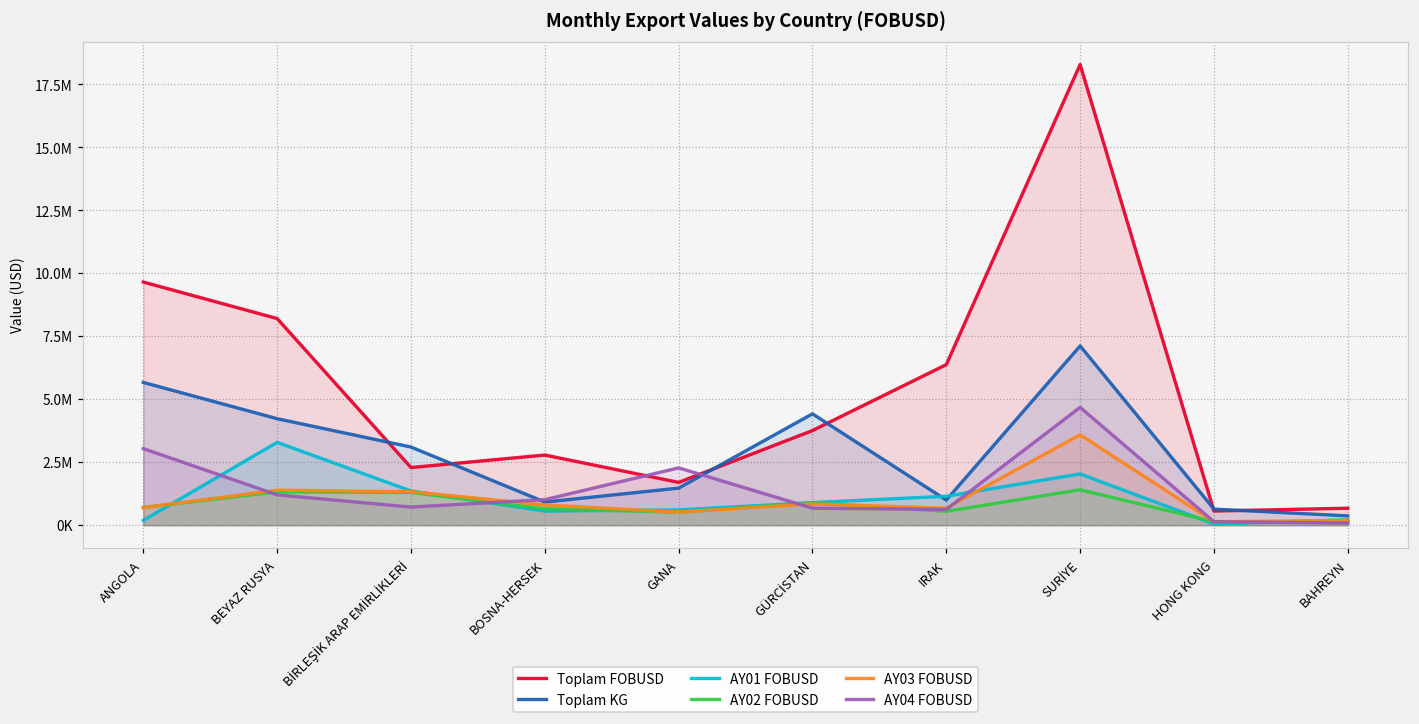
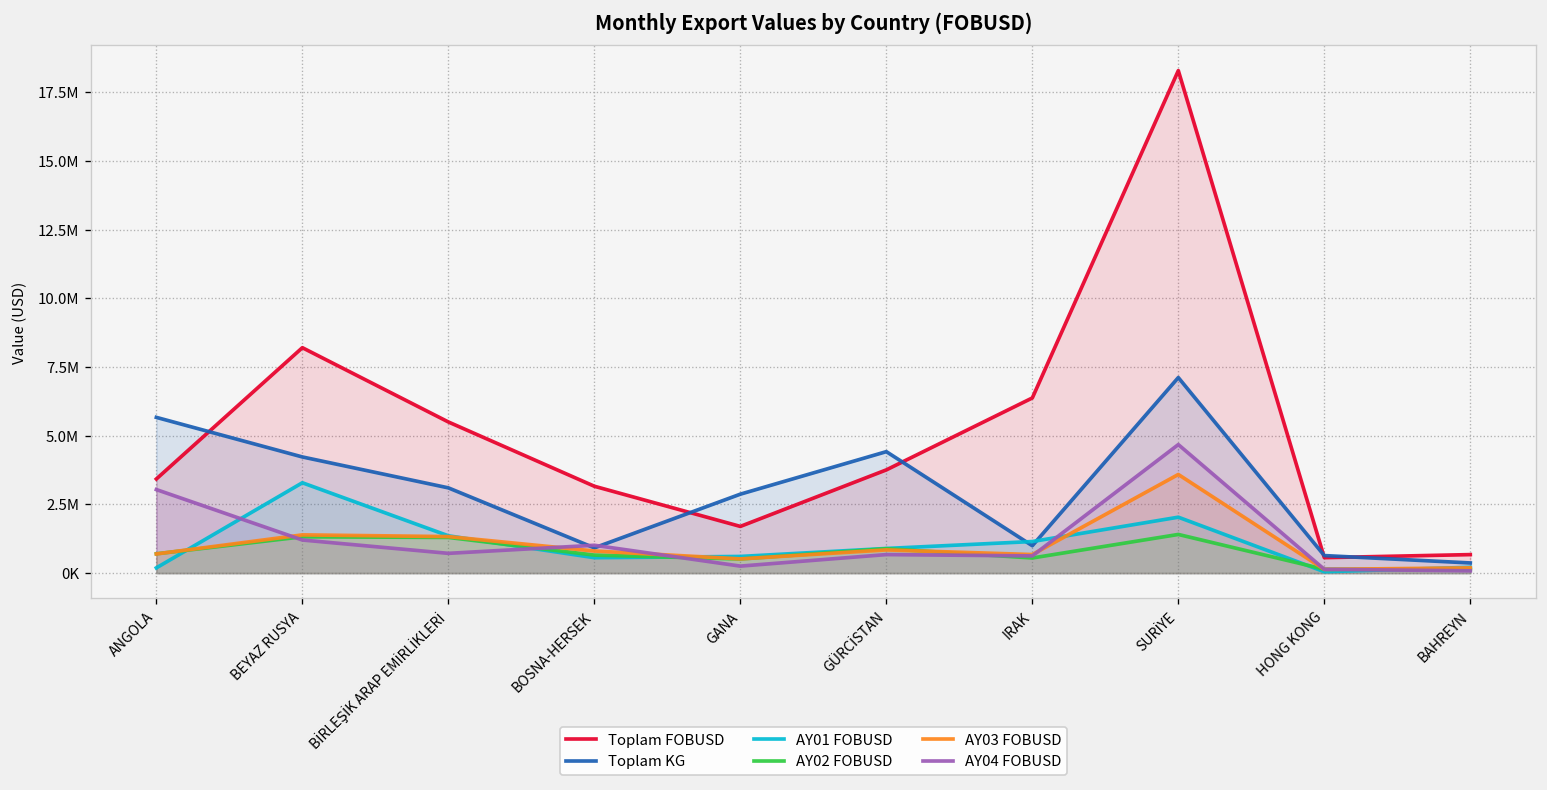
Toplam FOBUSD, ANGOLA: 9700000 -> 3400000
Toplam FOBUSD, BİRLEŞİK ARAP EMİRLİKLERİ: 2300000 -> 5500000
Toplam FOBUSD, BOSNA-HERSEK: 2800000 -> 3200000
Toplam KG, GANA: 1500000 -> 2900000
AY04 FOBUSD, GANA: 2300000 -> 300000
